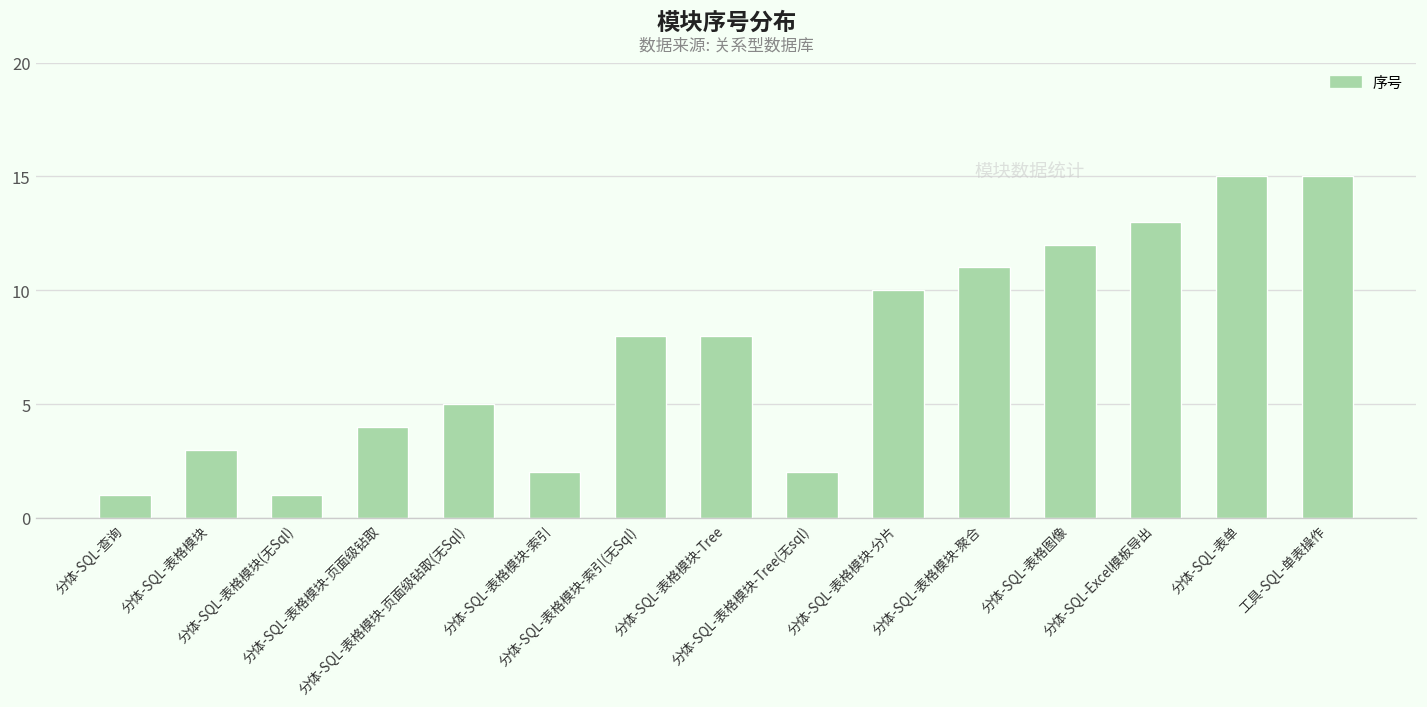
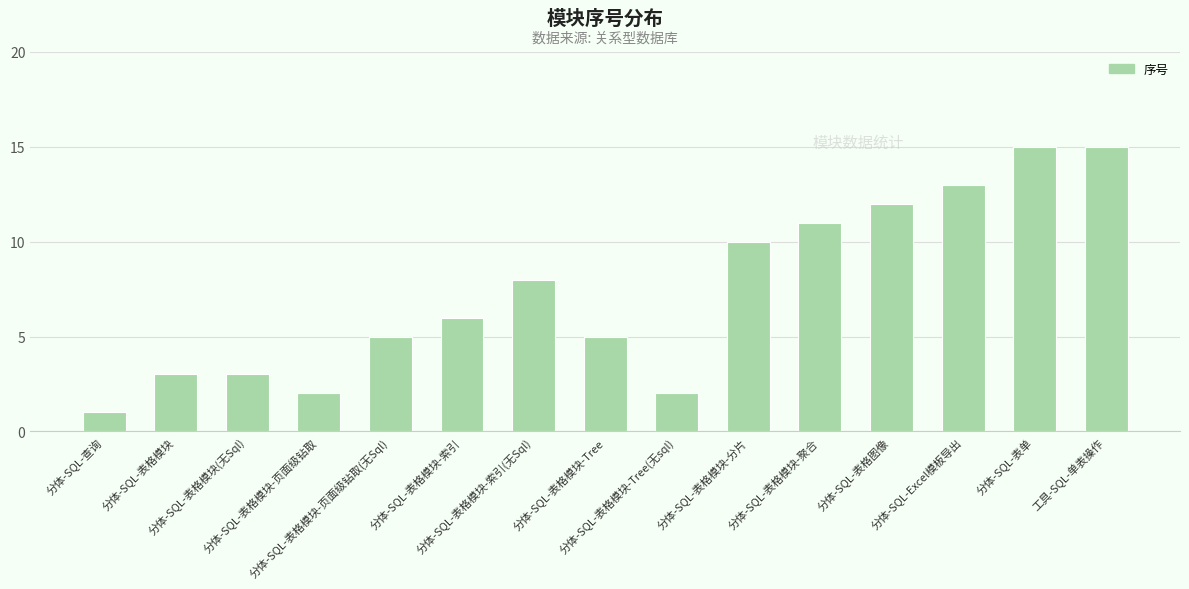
分体-SQL-表格模块(无Sql): 1 -> 3
分体-SQL-表格模块-页面级钻取: 4 -> 2
分体-SQL-表格模块-索引: 2 -> 6
分体-SQL-表格模块-Tree: 8 -> 5
